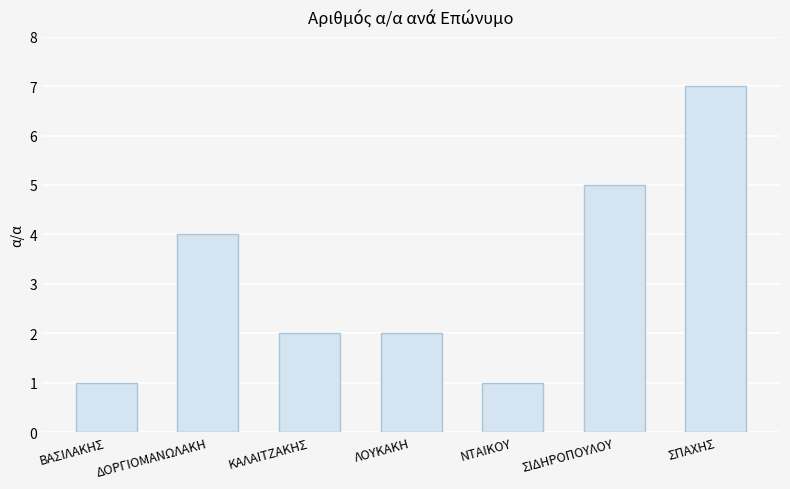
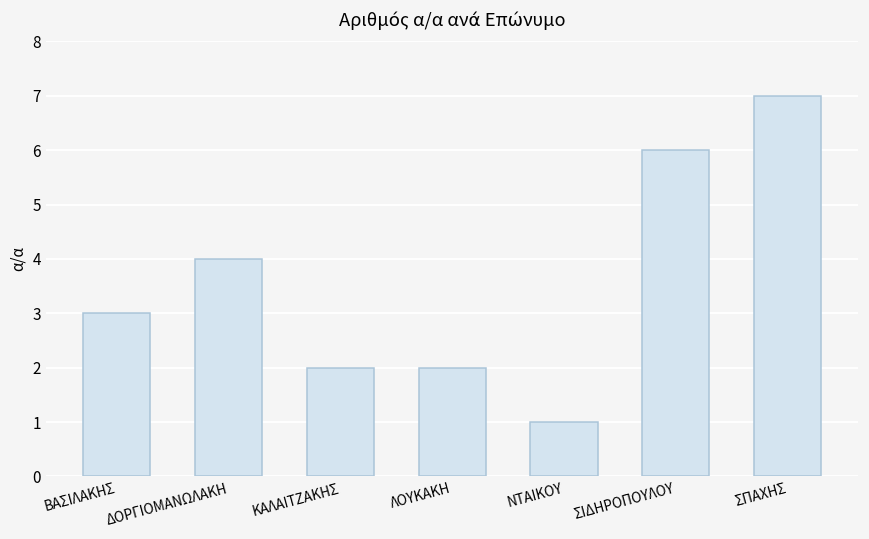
ΒΑΣΙΛΑΚΗΣ: 1 -> 3
ΣΙΔΗΡΟΠΟΥΛΟΥ: 5 -> 6
